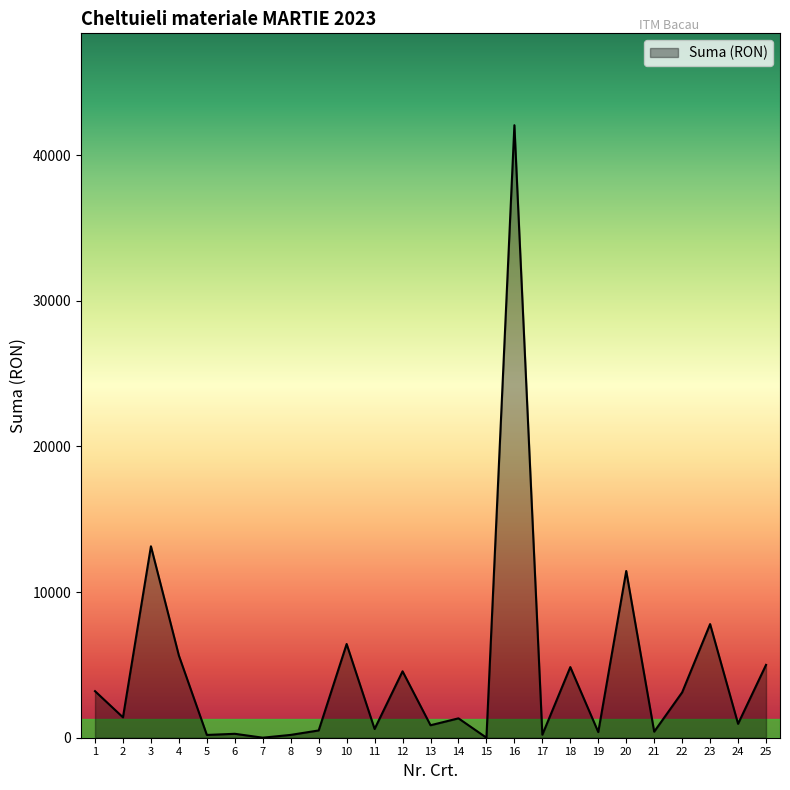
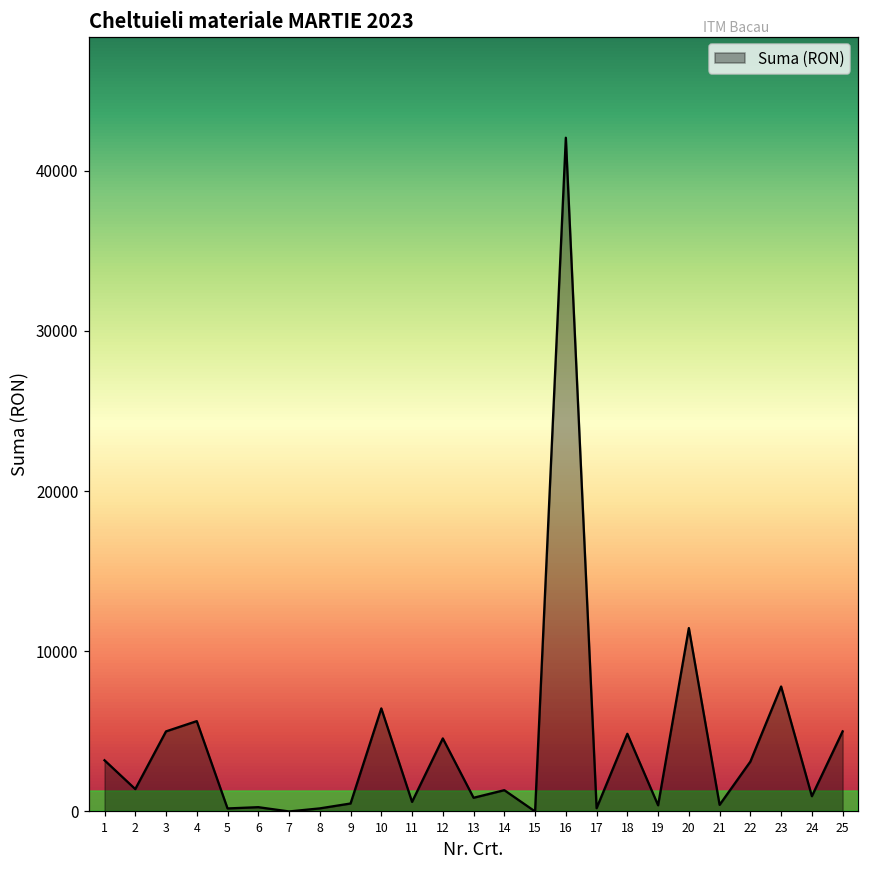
3: 13100 -> 5000
